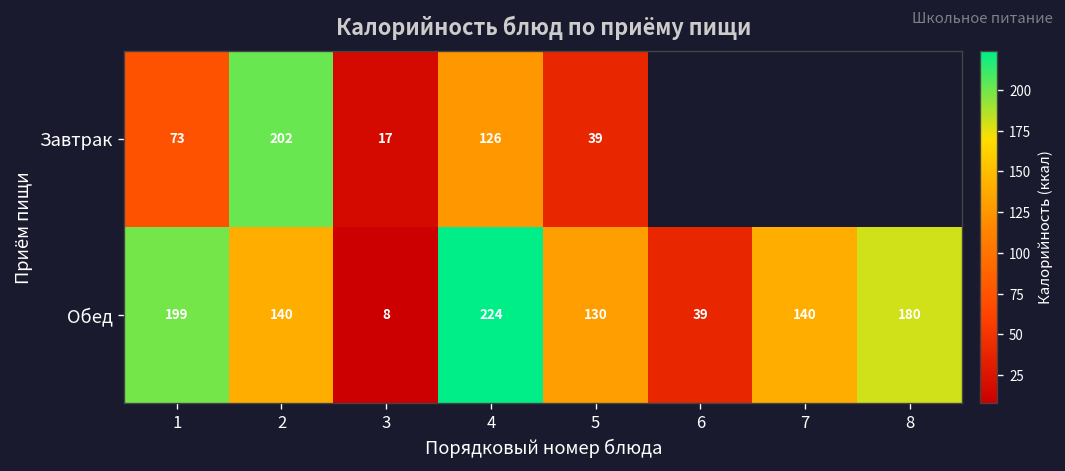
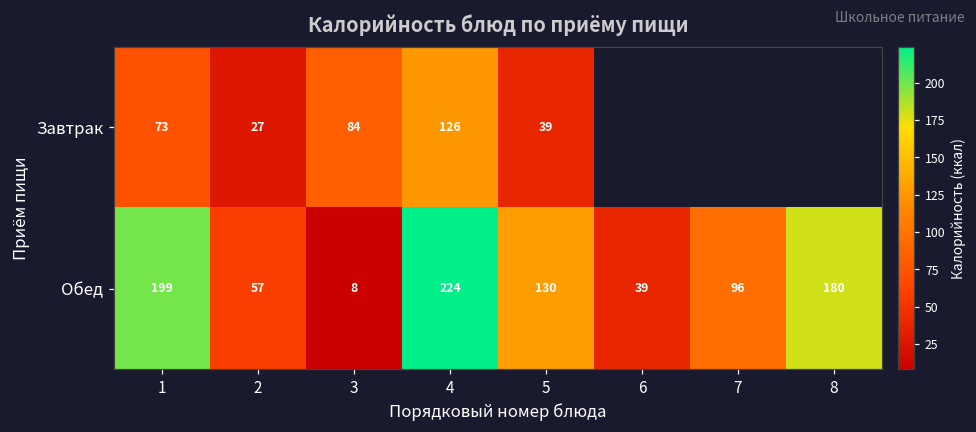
Завтрак, 2: 202 -> 27
Завтрак, 3: 17 -> 84
Обед, 2: 140 -> 57
Обед, 7: 140 -> 96
